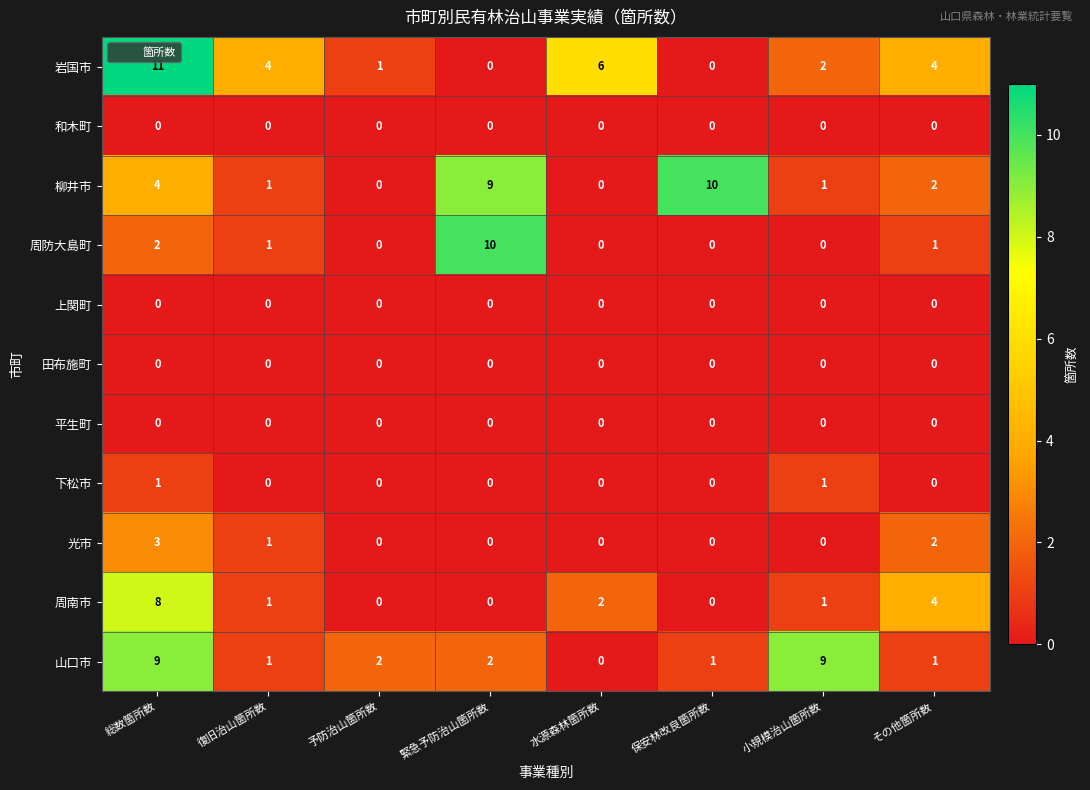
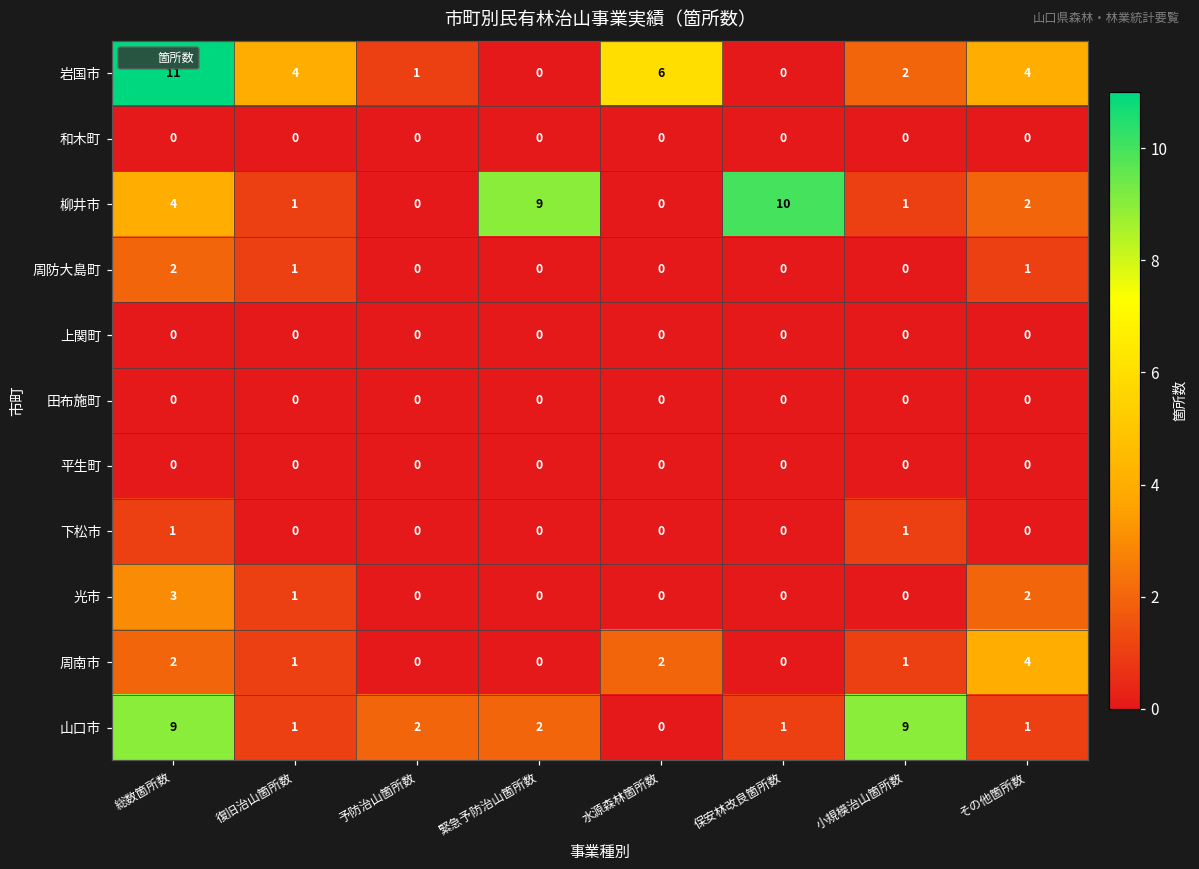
周防大島町, 緊急予防治山箇所数: 10 -> 0
周南市, 総数箇所数: 8 -> 2
